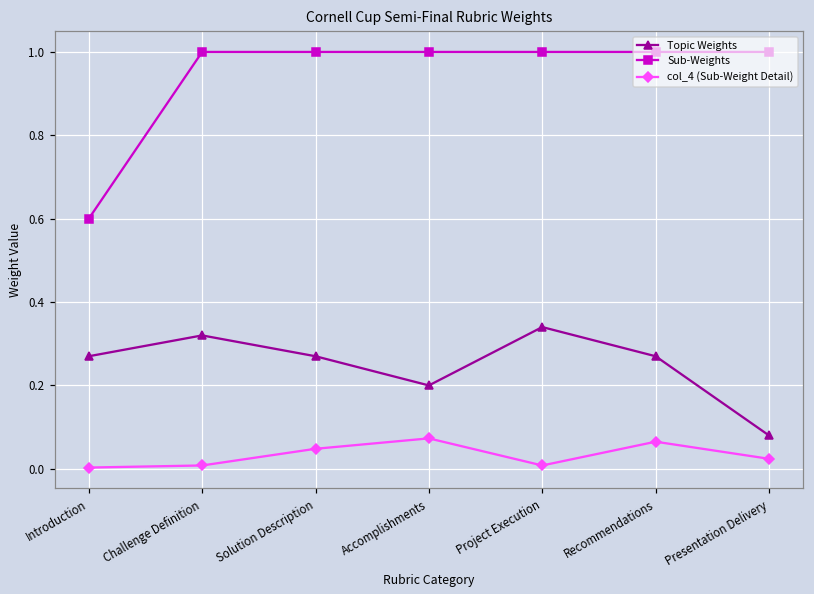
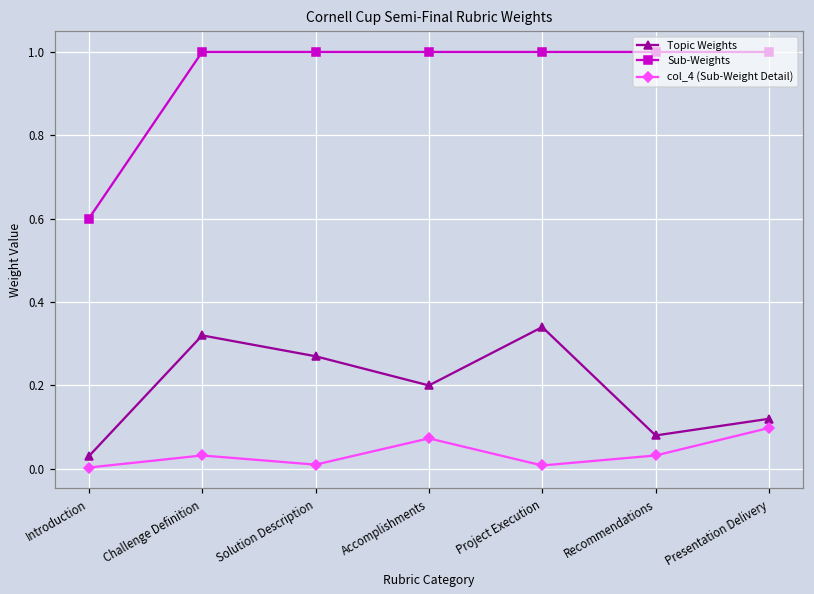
Topic Weights, Introduction: 0.27 -> 0.03
col_4 (Sub-Weight Detail), Challenge Definition: 0.01 -> 0.03
col_4 (Sub-Weight Detail), Solution Description: 0.05 -> 0.01
Topic Weights, Recommendations: 0.27 -> 0.08
col_4 (Sub-Weight Detail), Recommendations: 0.07 -> 0.03
Topic Weights, Presentation Delivery: 0.08 -> 0.12
col_4 (Sub-Weight Detail), Presentation Delivery: 0.02 -> 0.10
